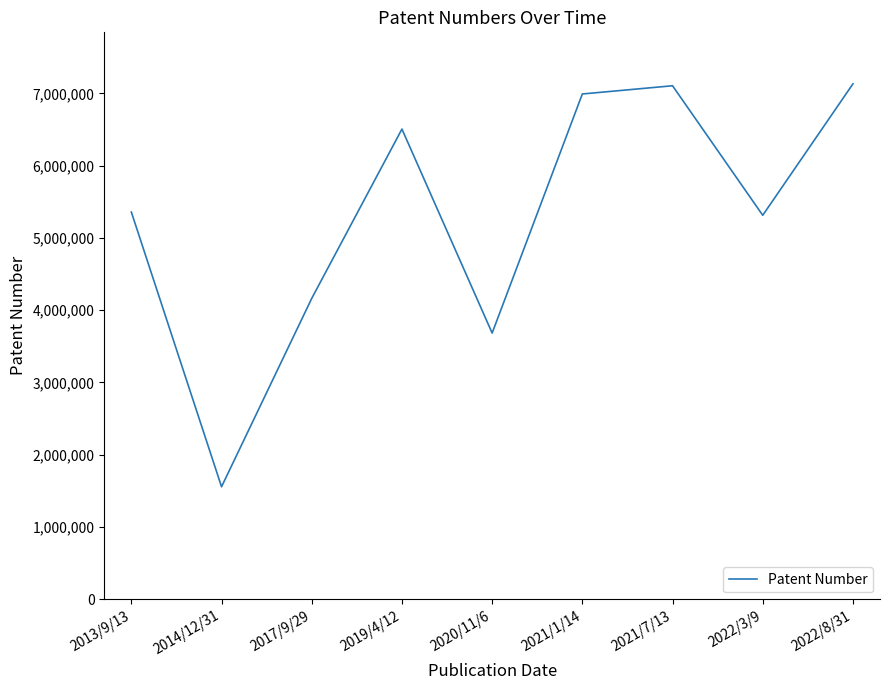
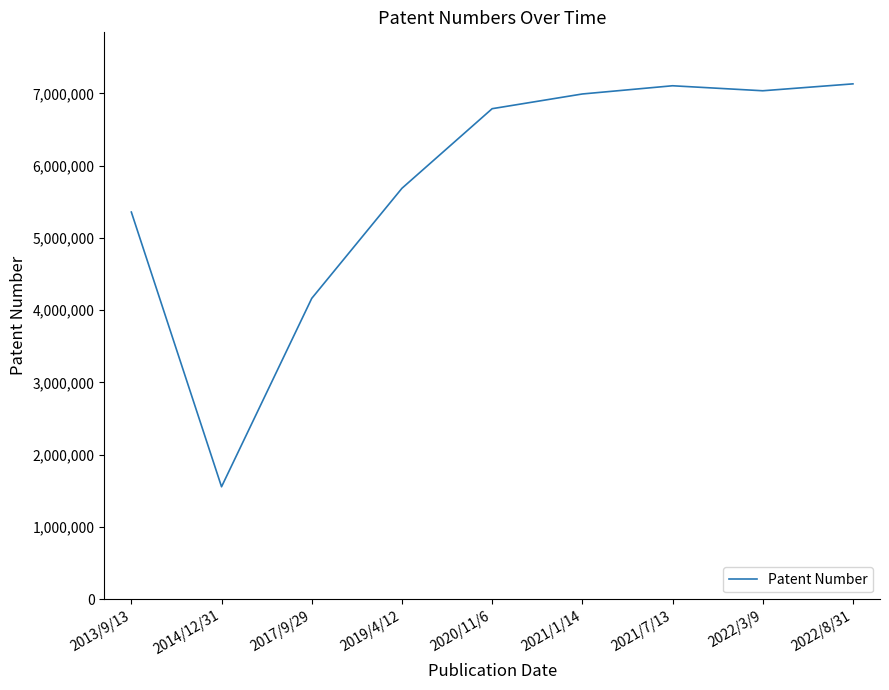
2019/4/12: 6,500,000 -> 5,700,000
2020/11/6: 3,700,000 -> 6,800,000
2022/3/9: 5,300,000 -> 7,000,000
